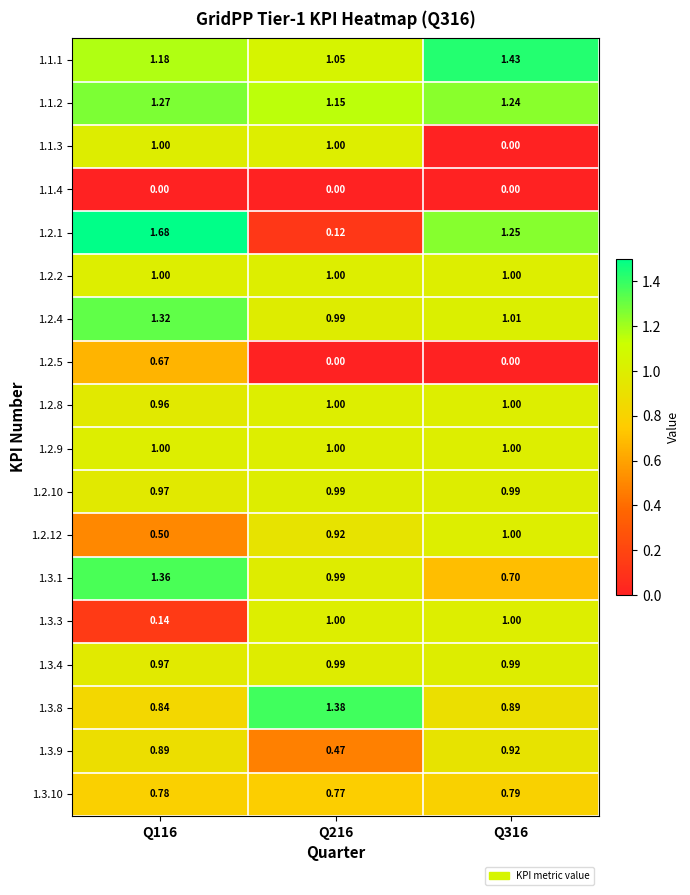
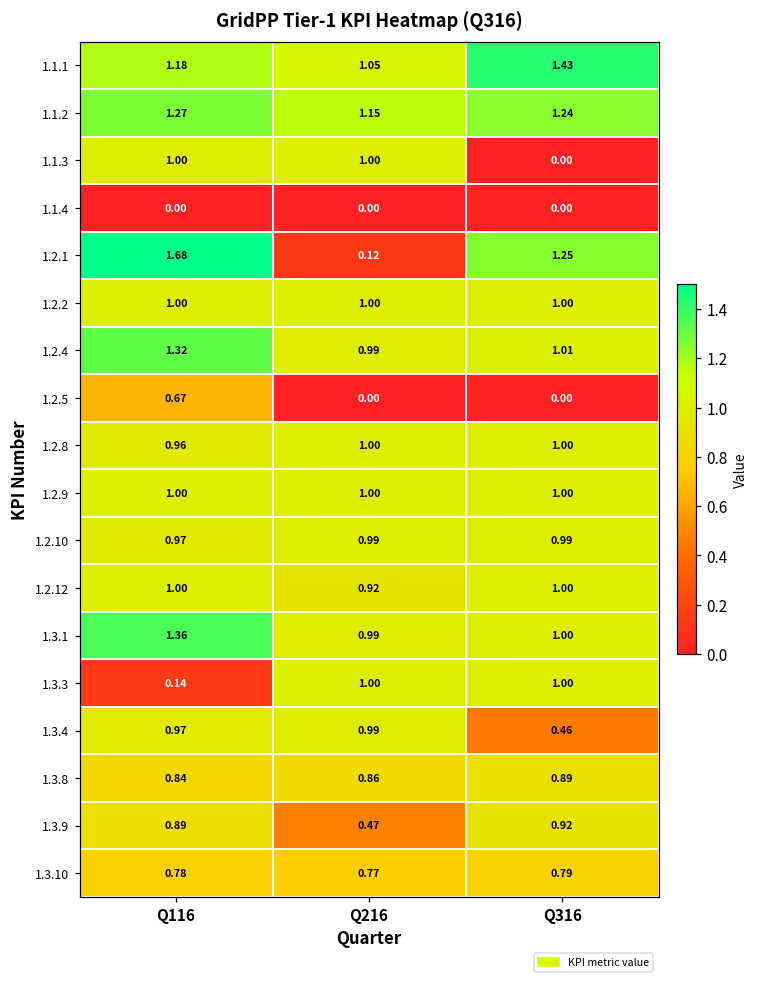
1.2.12, Q116: 0.50 -> 1.00
1.3.1, Q316: 0.70 -> 1.00
1.3.4, Q316: 0.99 -> 0.46
1.3.8, Q216: 1.38 -> 0.86
